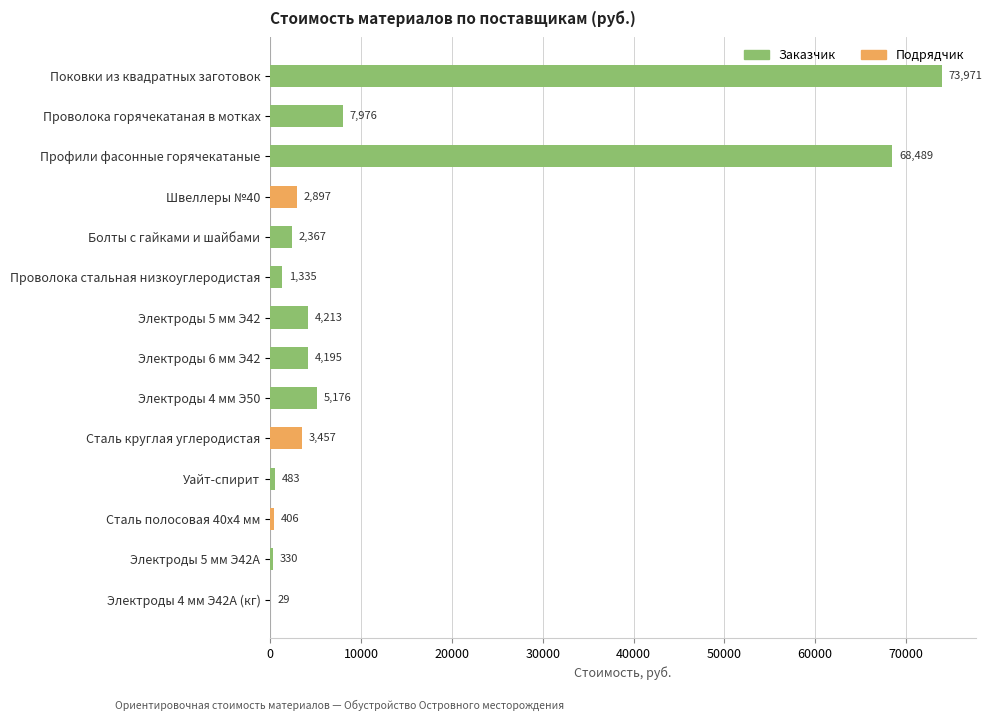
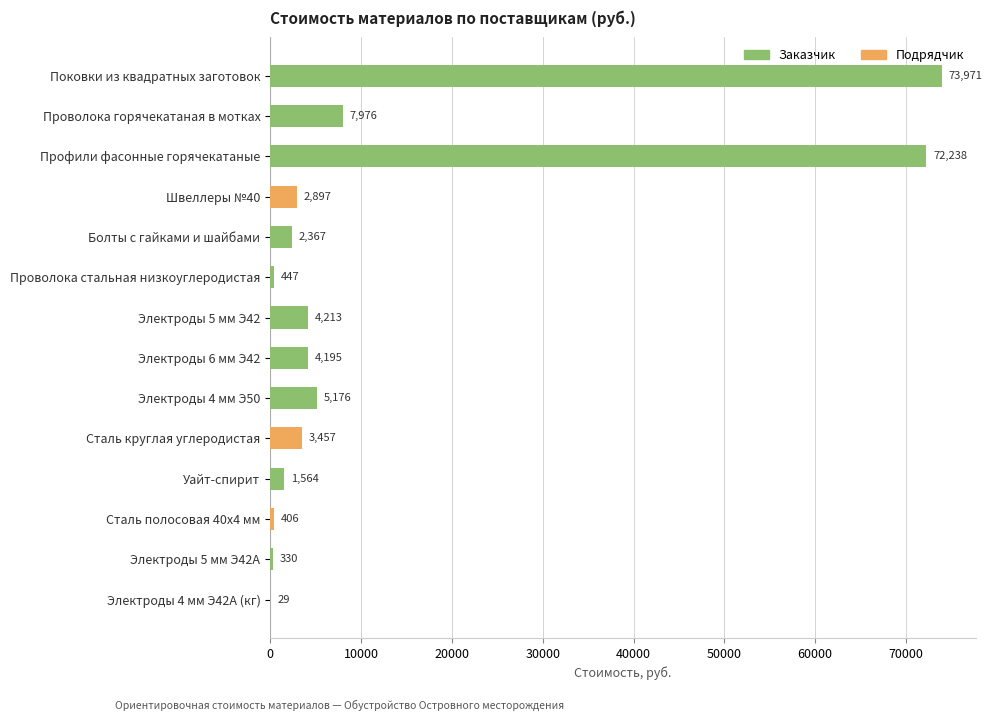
Заказчик, Профили фасонные горячекатаные: 68,489 -> 72,238
Заказчик, Проволока стальная низкоуглеродистая: 1,335 -> 447
Заказчик, Уайт-спирит: 483 -> 1,564
